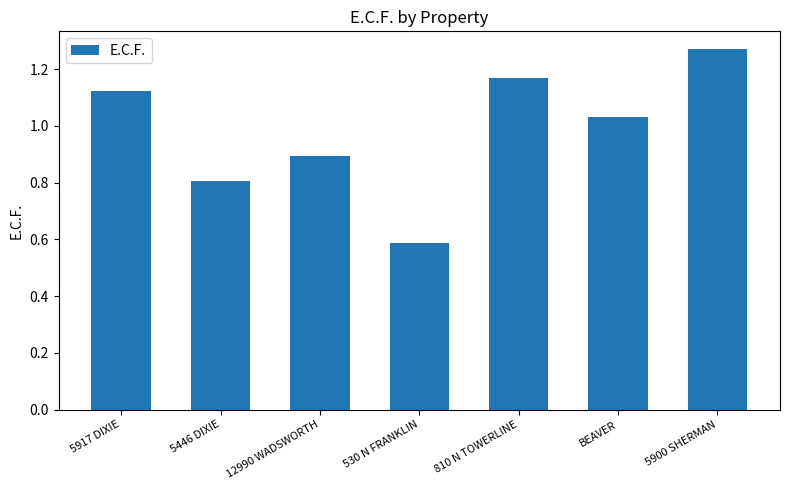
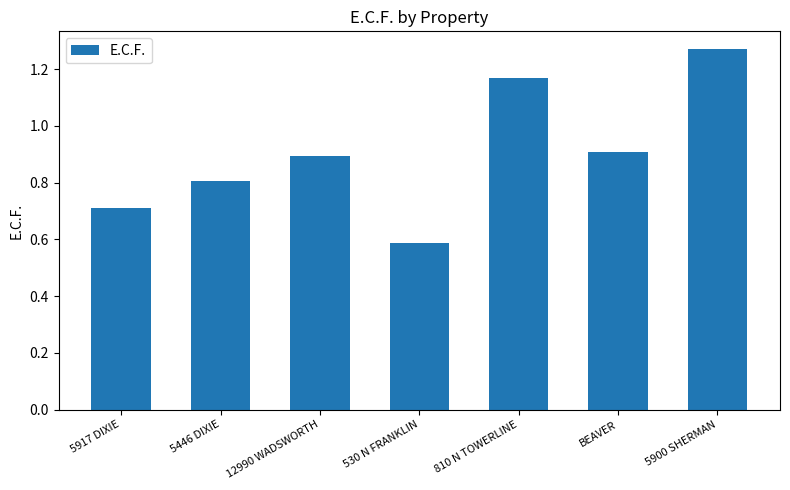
5917 DIXIE: 1.12 -> 0.71
BEAVER: 1.03 -> 0.91
